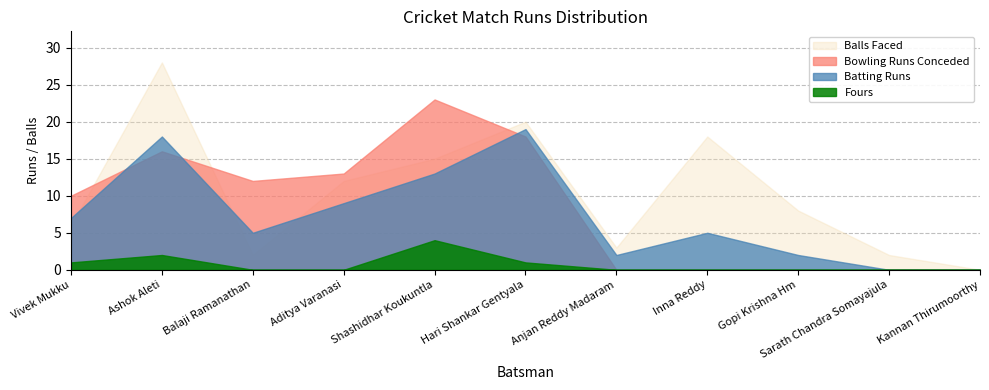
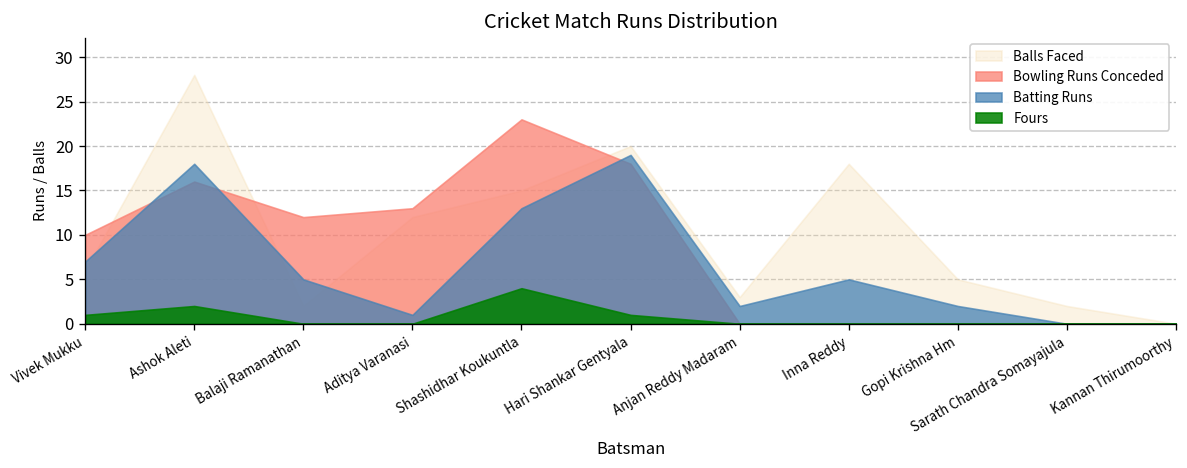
Batting Runs, Aditya Varanasi: 9 -> 1
Balls Faced, Gopi Krishna Hm: 8 -> 5
